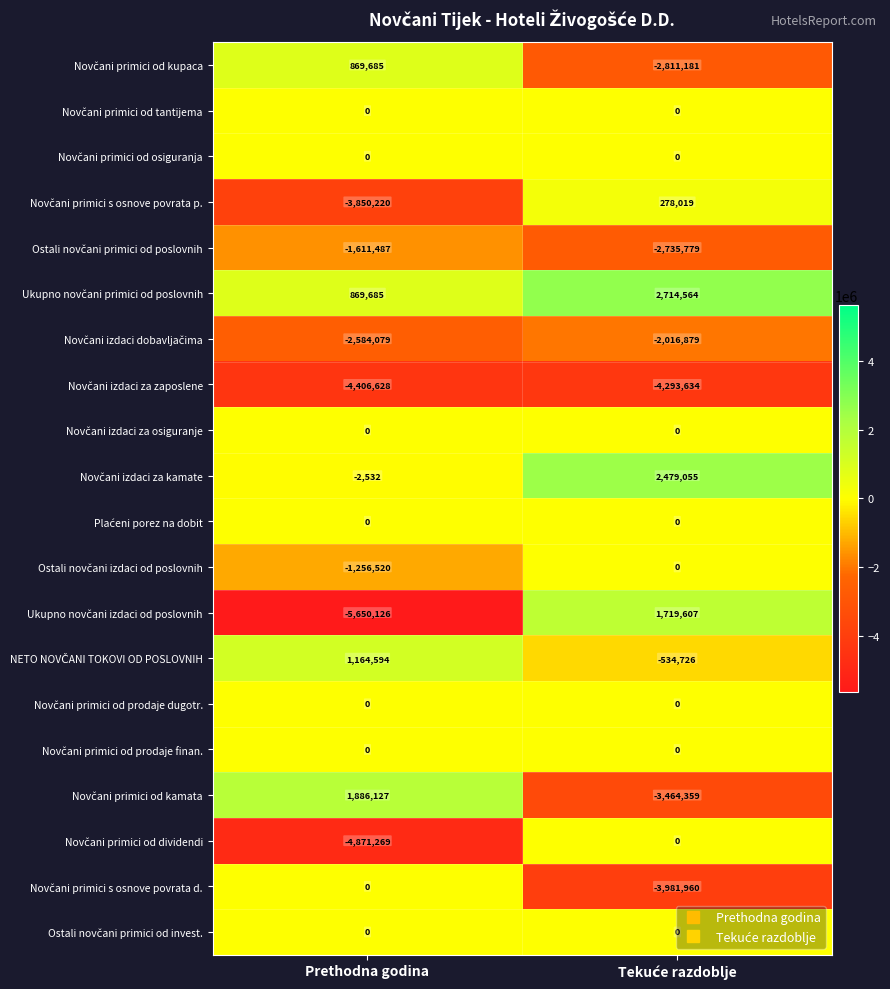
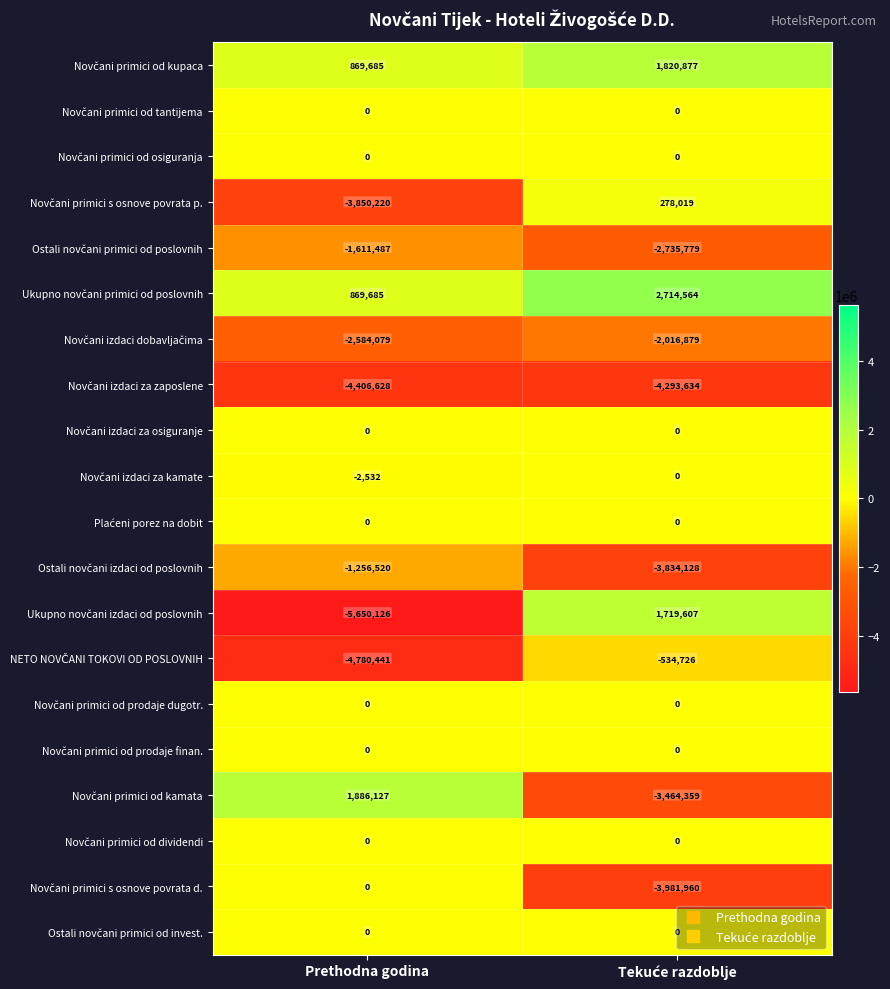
Novčani primici od kupaca, Tekuće razdoblje: -2,811,181 -> 1,820,877
Novčani izdaci za kamate, Tekuće razdoblje: 2,479,055 -> 0
Ostali novčani izdaci od poslovnih, Tekuće razdoblje: 0 -> -3,834,128
NETO NOVČANI TOKOVI OD POSLOVNIH, Prethodna godina: 1,164,594 -> -4,780,441
Novčani primici od dividendi, Prethodna godina: -4,871,269 -> 0
